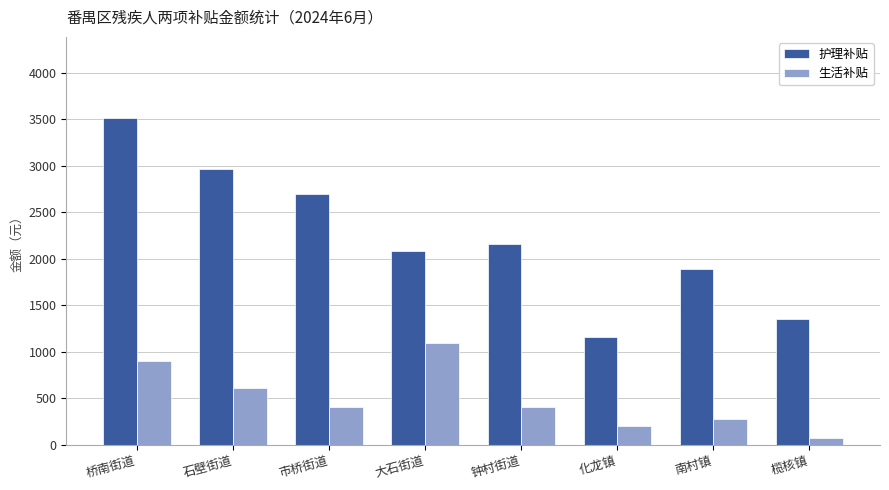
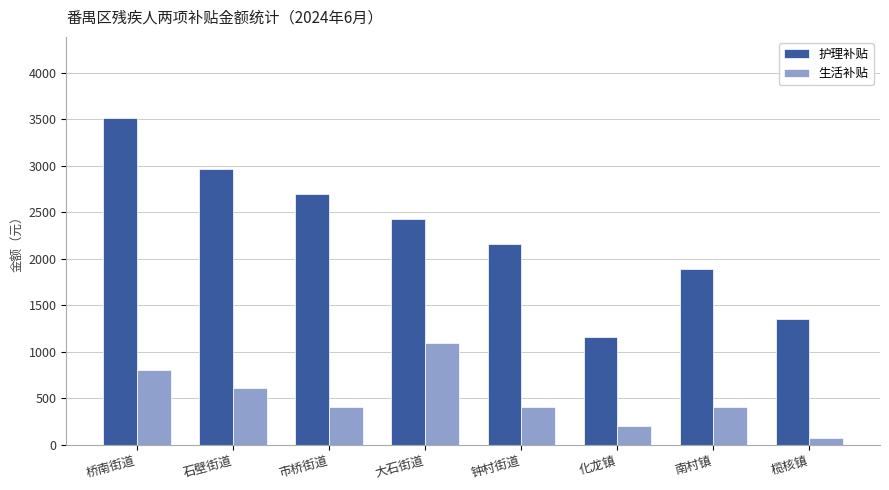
生活补贴, 桥南街道: 900 -> 800
护理补贴, 大石街道: 2100 -> 2400
生活补贴, 南村镇: 300 -> 400
